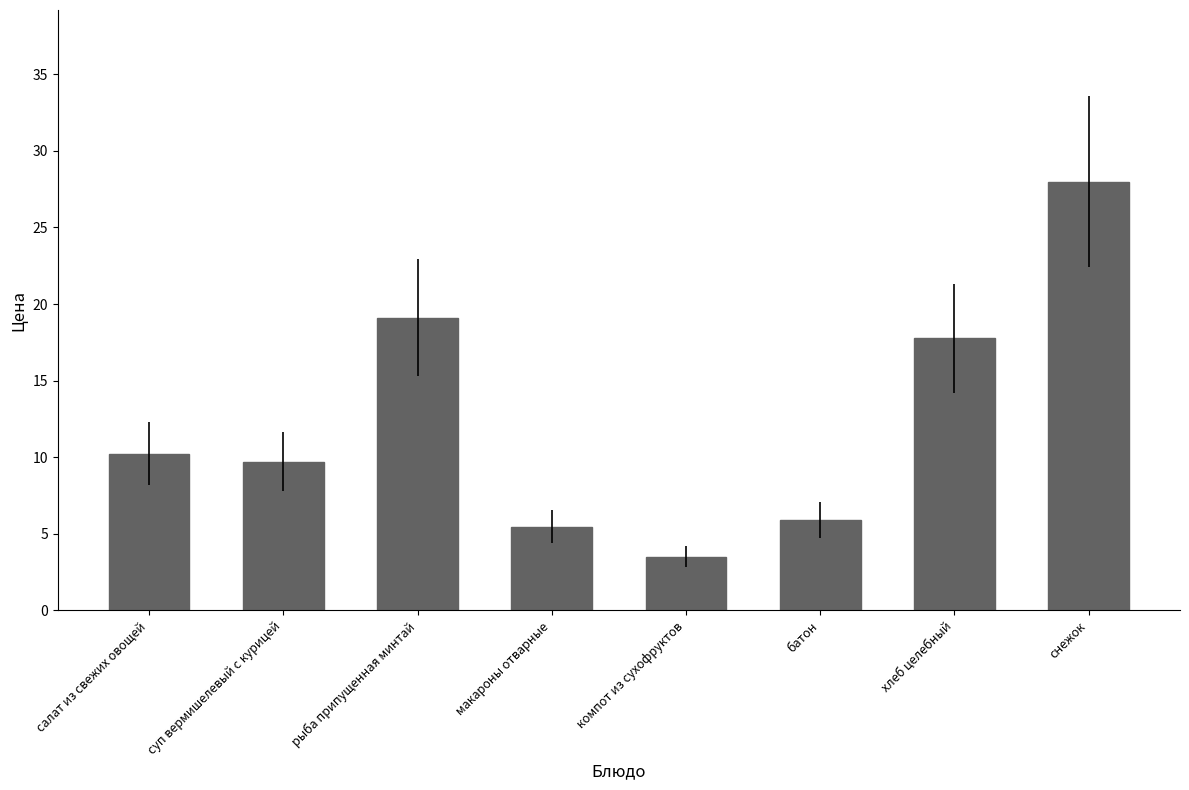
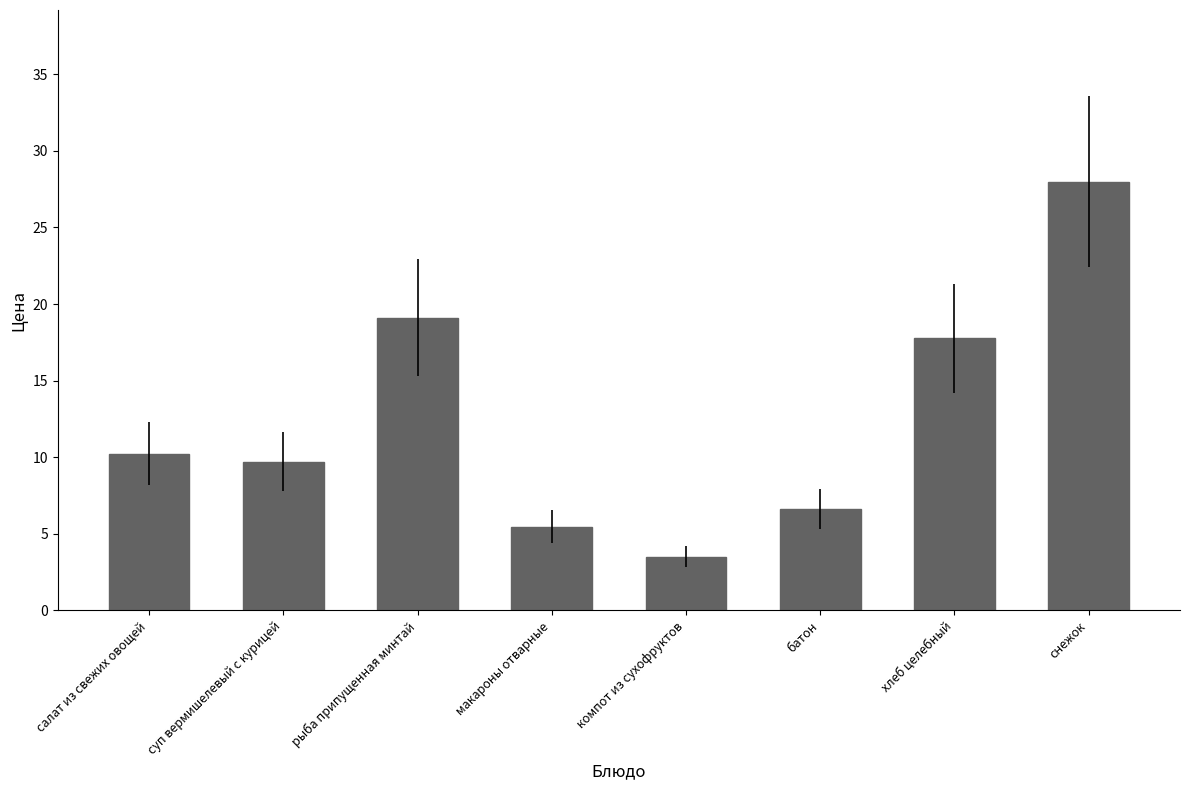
батон: 5.9 -> 6.6
